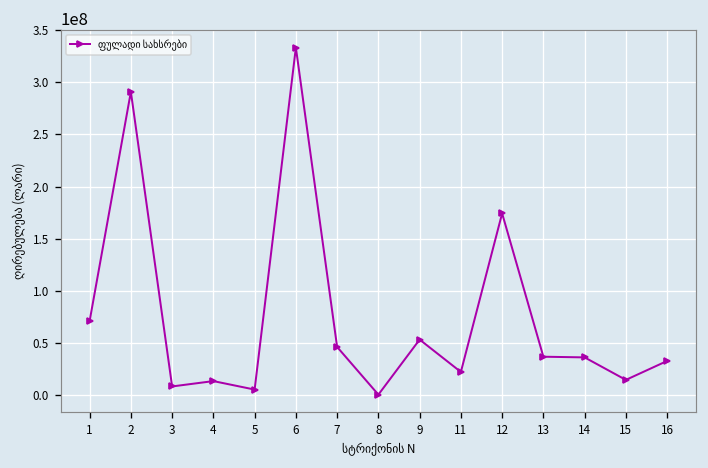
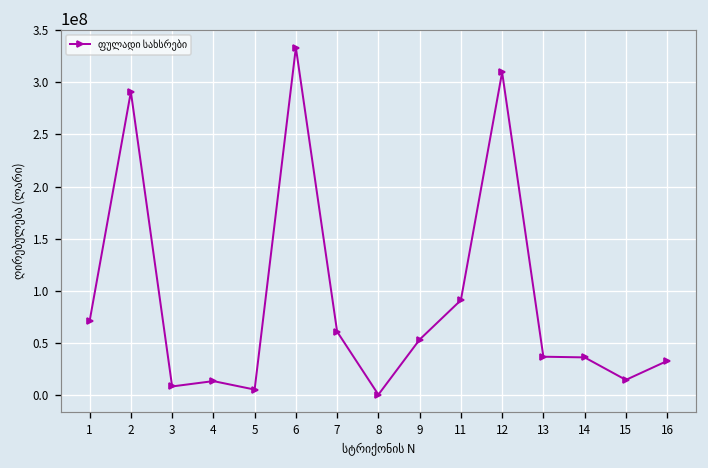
7: 50000000 -> 60000000
11: 20000000 -> 90000000
12: 170000000 -> 310000000
